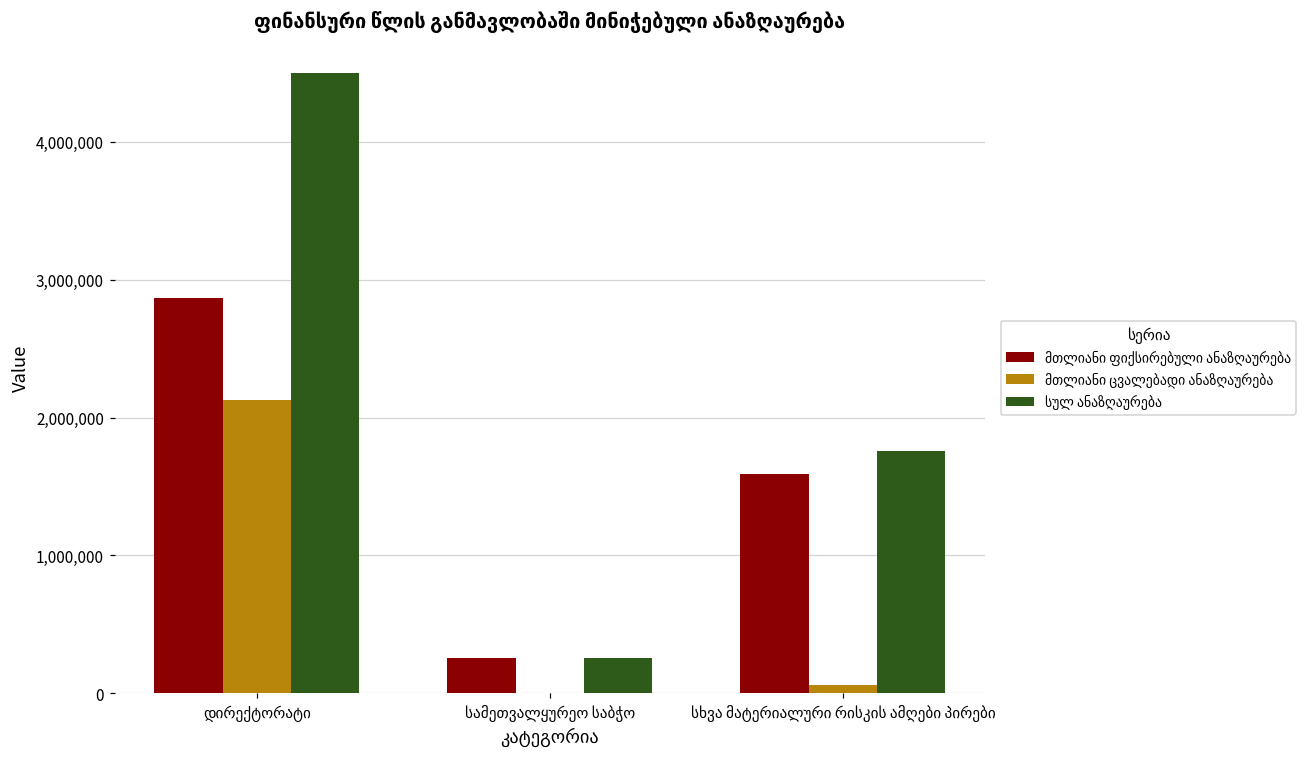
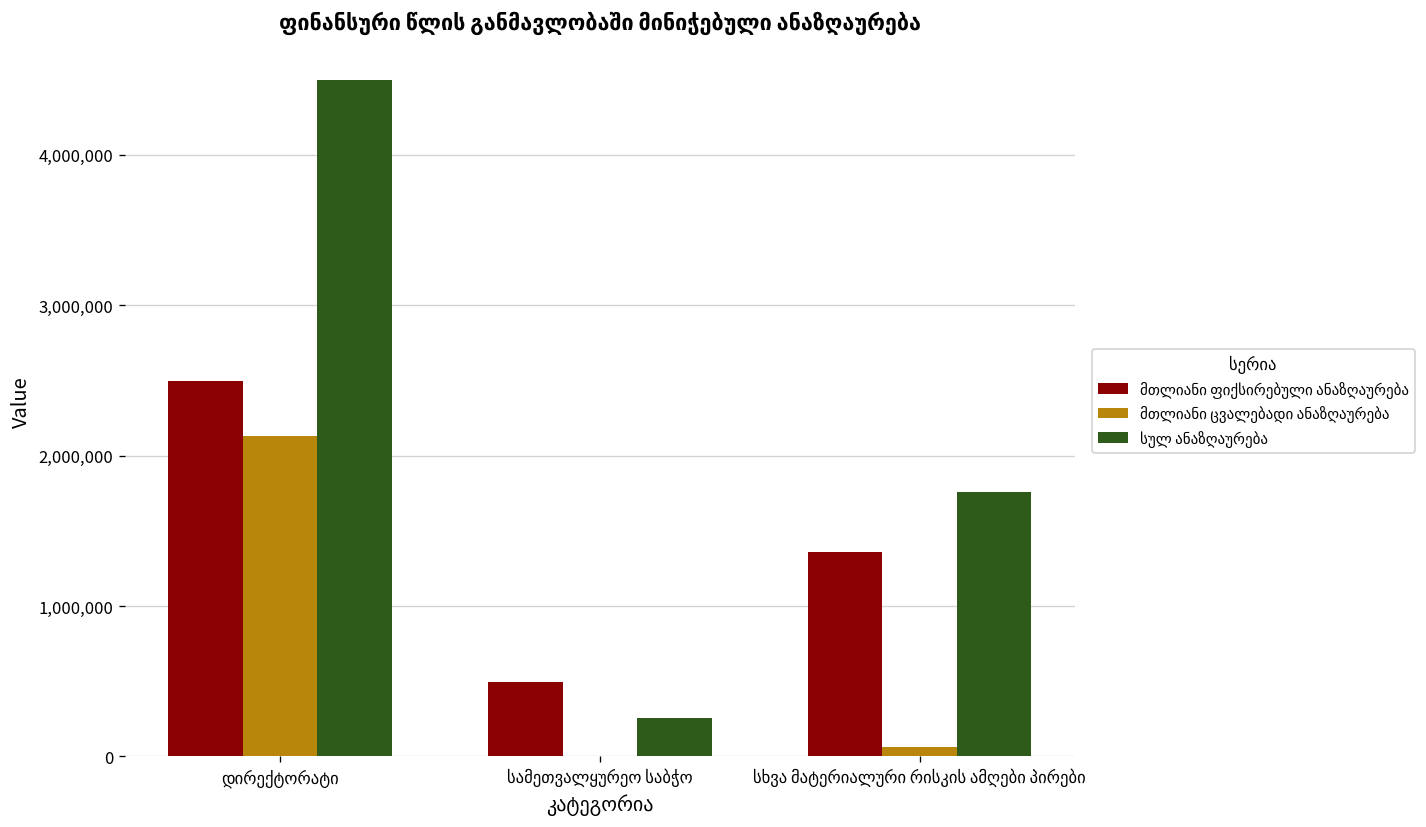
მთლიანი ფიქსირებული ანაზღაურება, დირექტორატი: 2,870,000 -> 2,500,000
მთლიანი ფიქსირებული ანაზღაურება, სამეთვალყურეო საბჭო: 250,000 -> 490,000
მთლიანი ფიქსირებული ანაზღაურება, სხვა მატერიალური რისკის ამღები პირები: 1,590,000 -> 1,360,000
